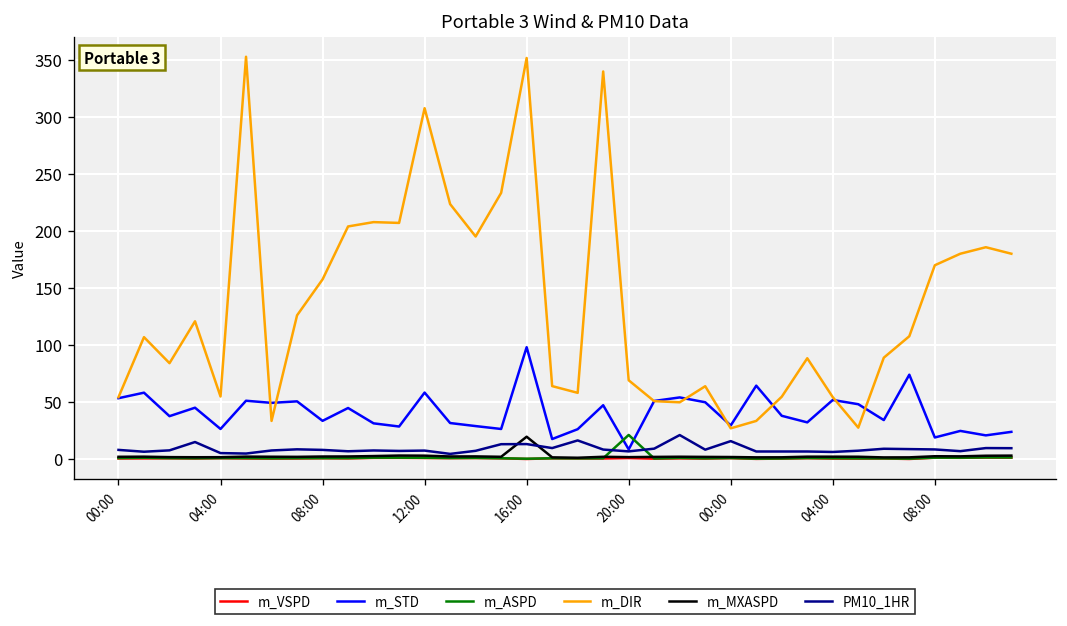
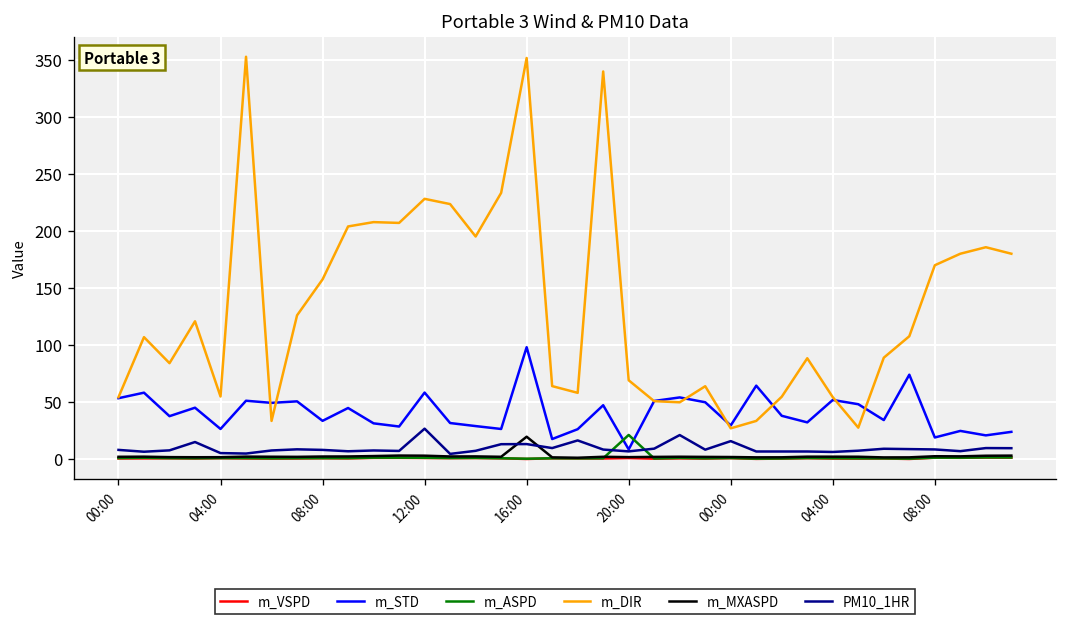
m_DIR, 12:00: 310 -> 230
PM10_1HR, 12:00: 10 -> 30
